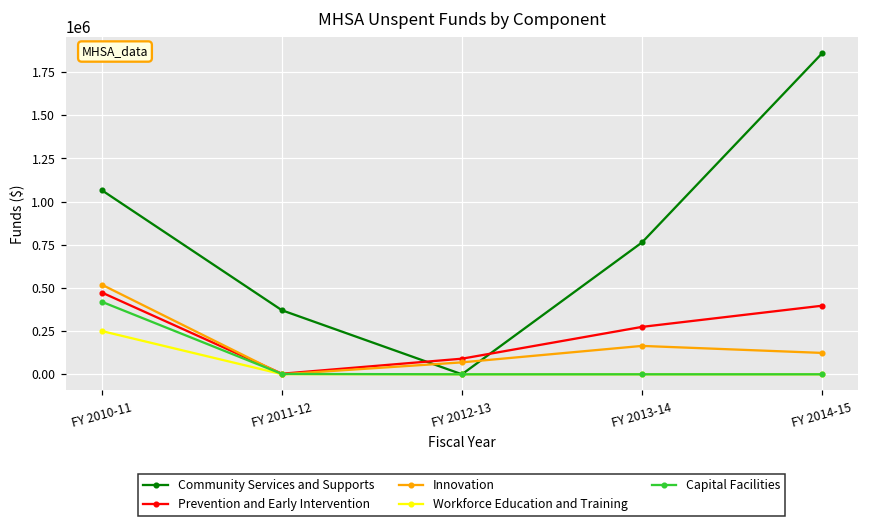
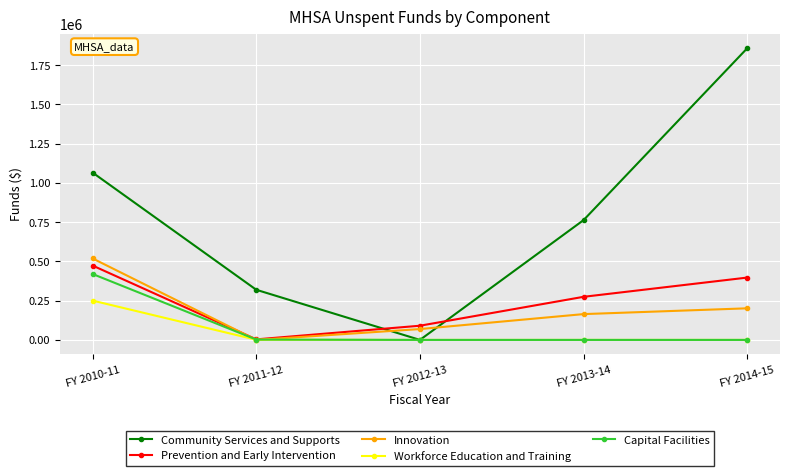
Community Services and Supports, FY 2011-12: 370000 -> 320000
Innovation, FY 2014-15: 120000 -> 200000
